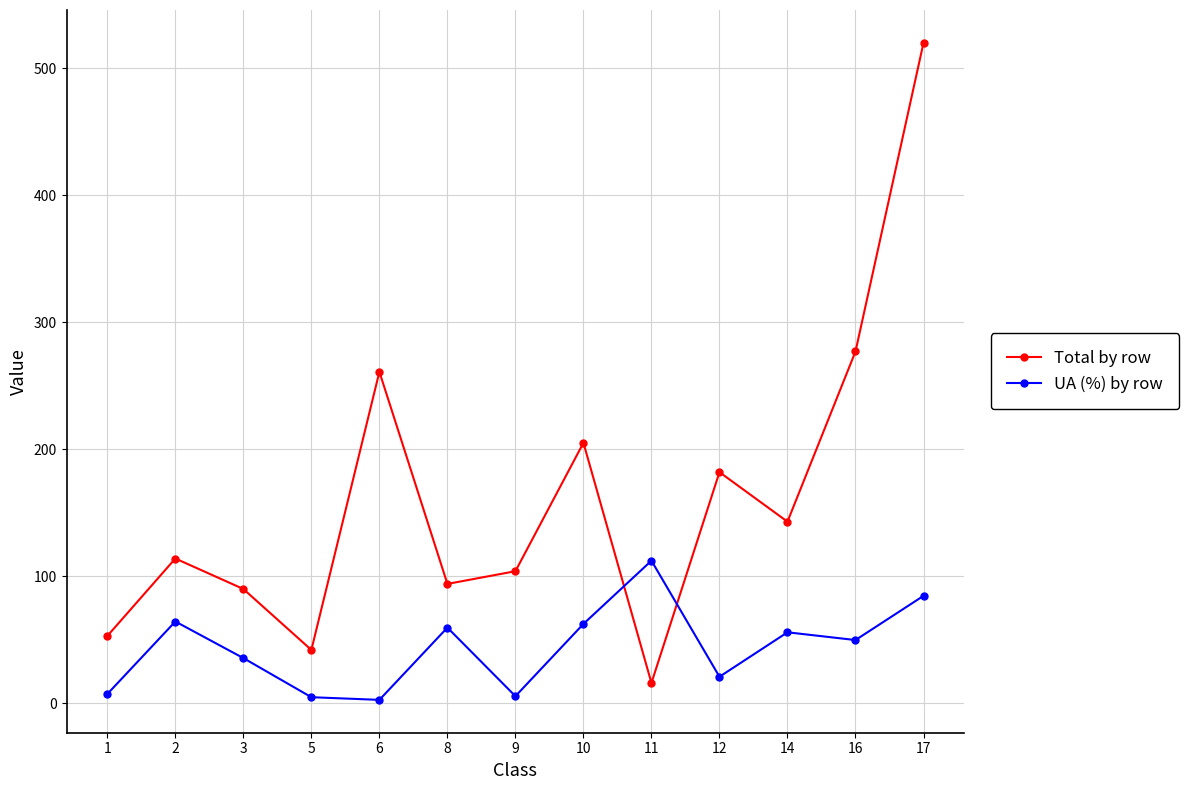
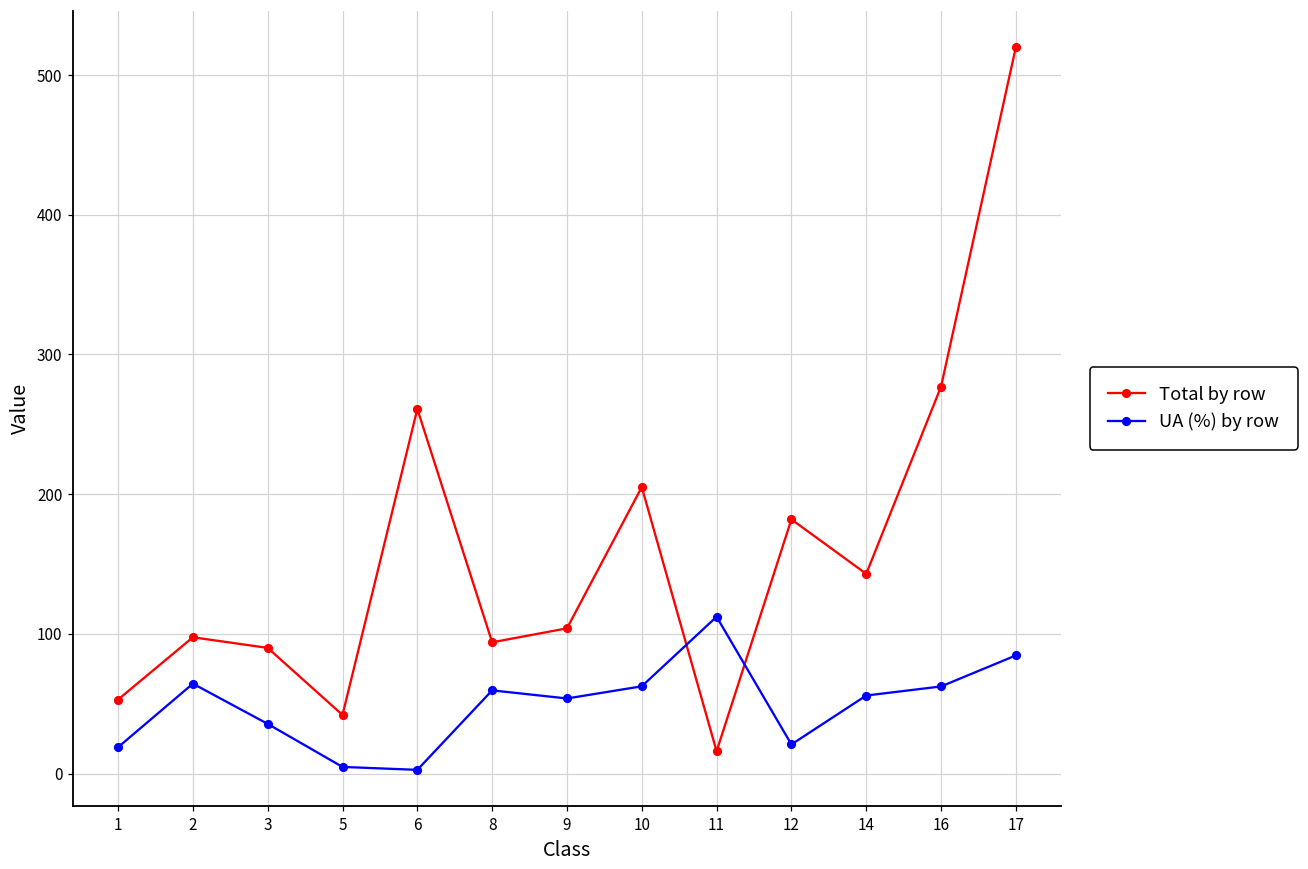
UA (%) by row, 1: 7 -> 19
Total by row, 2: 114 -> 98
UA (%) by row, 9: 6 -> 54
UA (%) by row, 16: 50 -> 62
